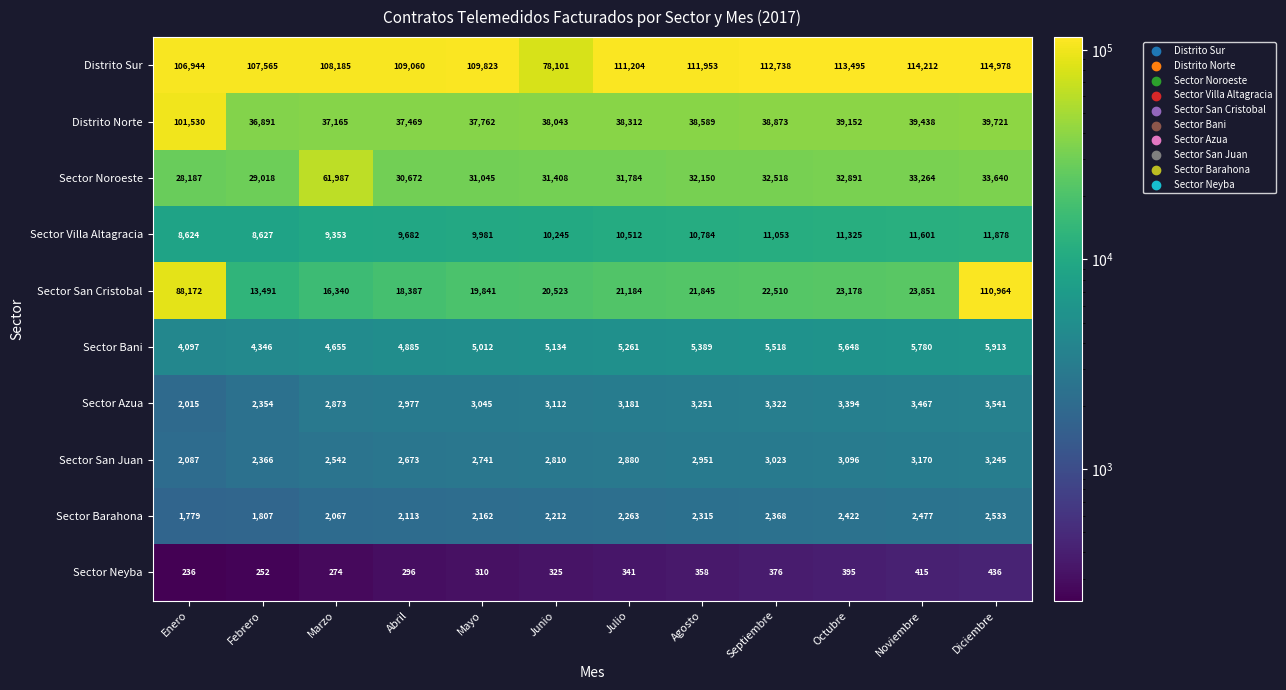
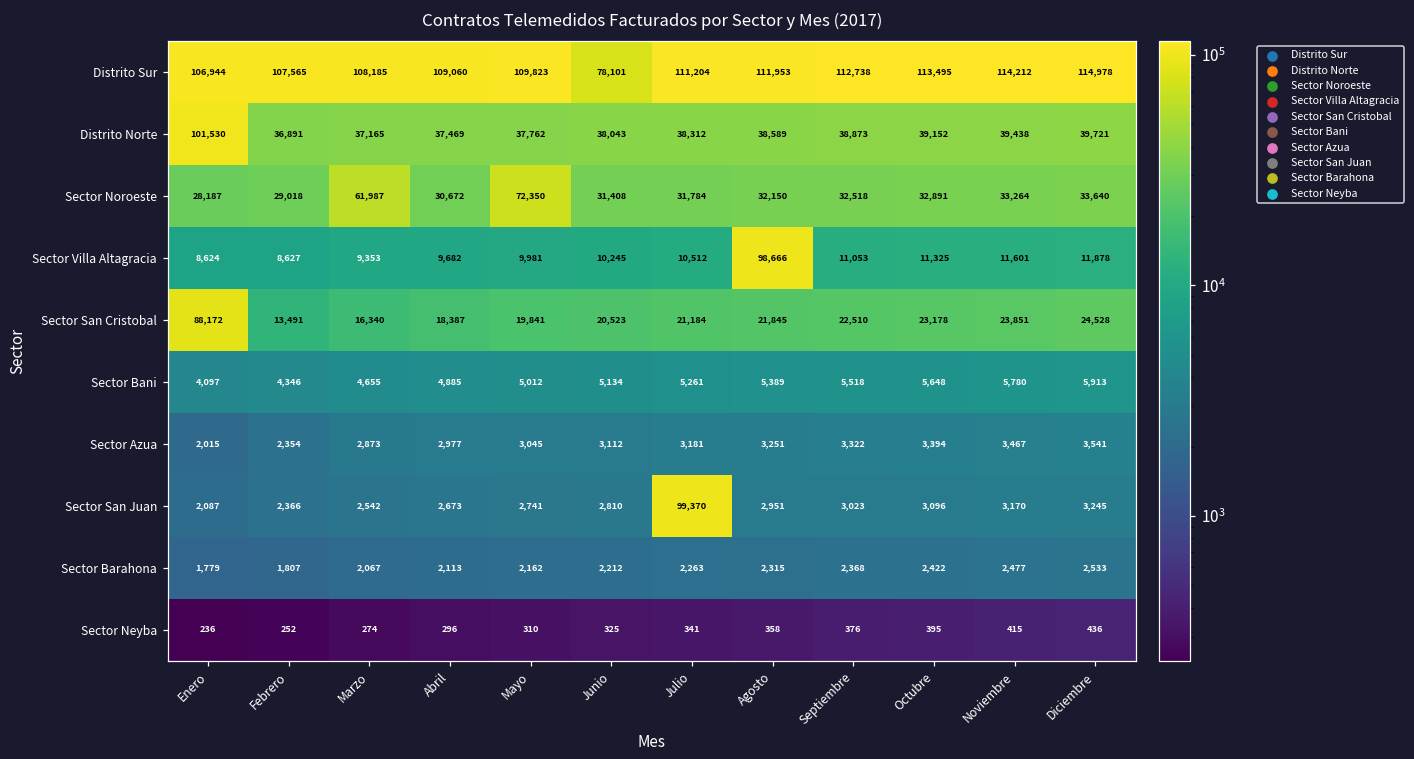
Sector Noroeste, Mayo: 31,045 -> 72,350
Sector Villa Altagracia, Agosto: 10,784 -> 98,666
Sector San Cristobal, Diciembre: 110,964 -> 24,528
Sector San Juan, Julio: 2,880 -> 99,370
